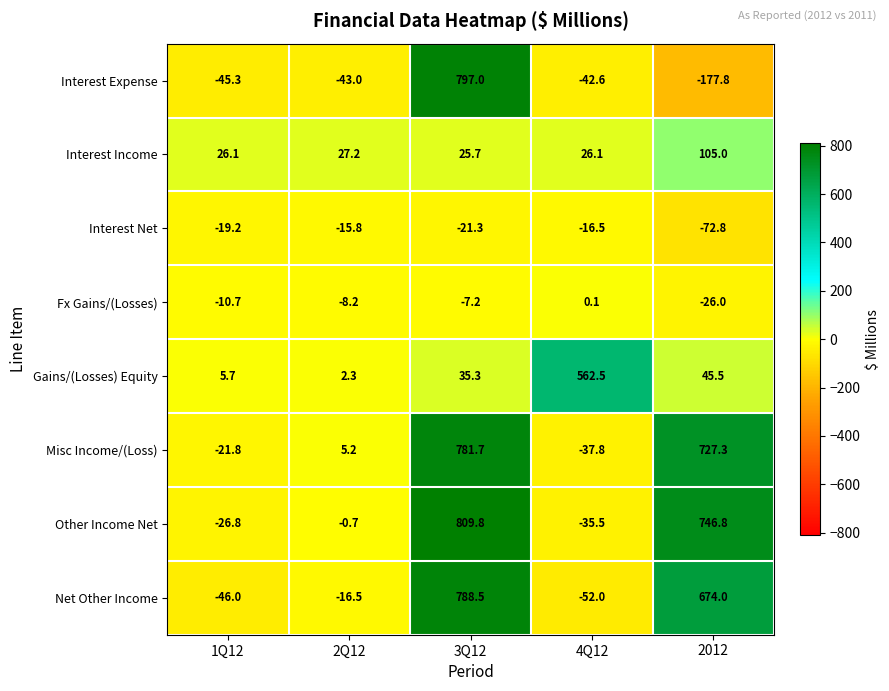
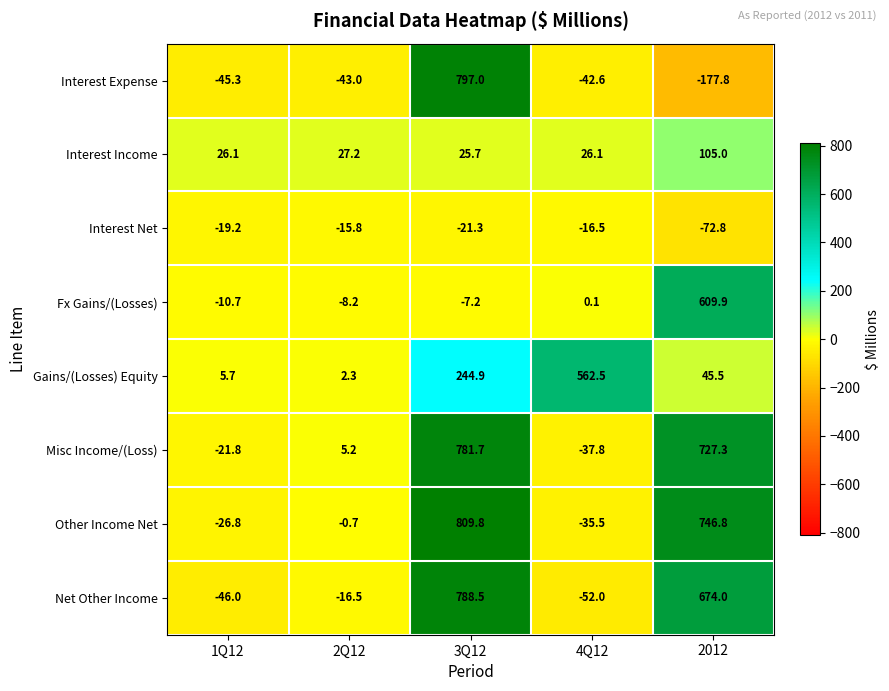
Fx Gains/(Losses), 2012: -26.0 -> 609.9
Gains/(Losses) Equity, 3Q12: 35.3 -> 244.9
